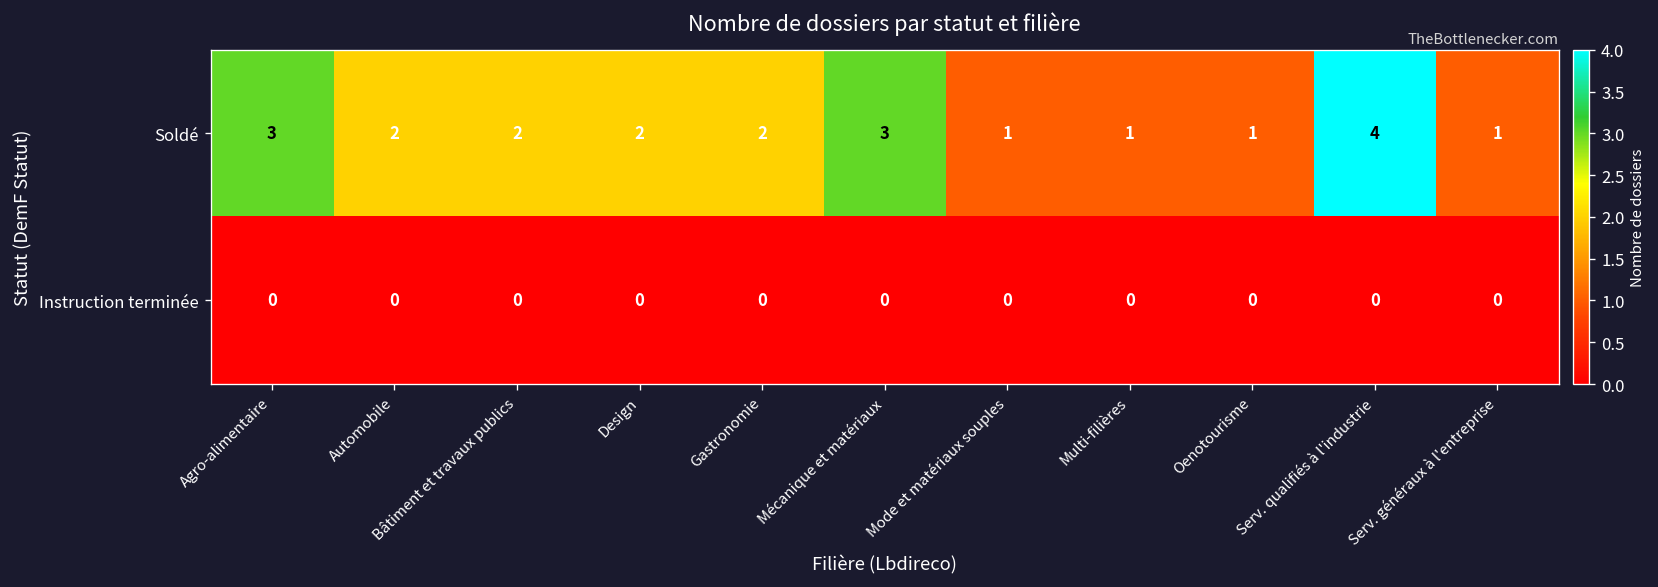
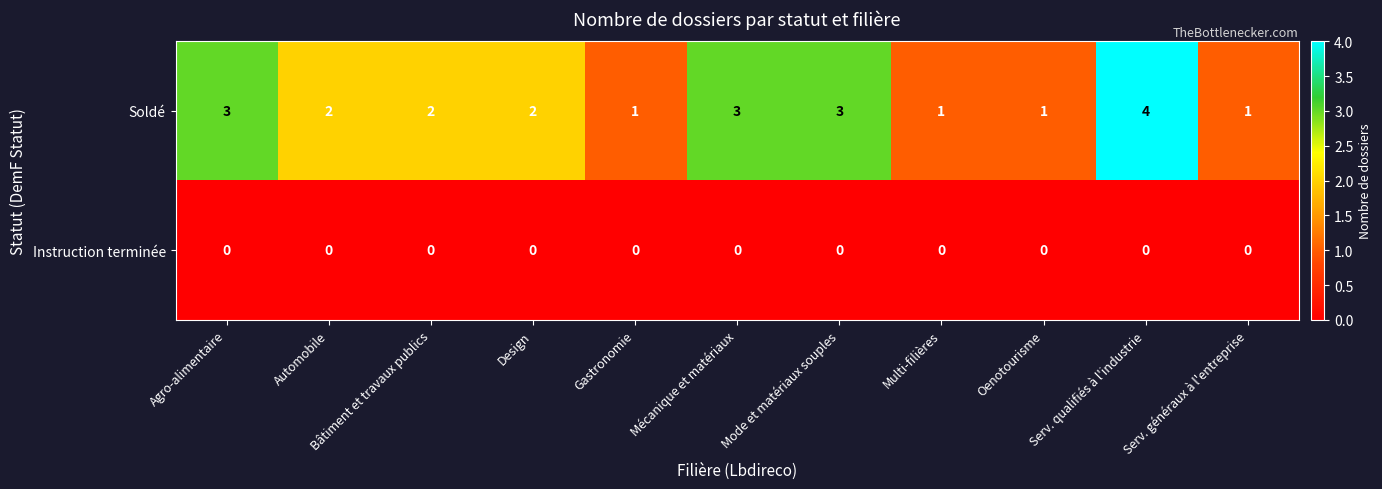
Soldé, Gastronomie: 2 -> 1
Soldé, Mode et matériaux souples: 1 -> 3
